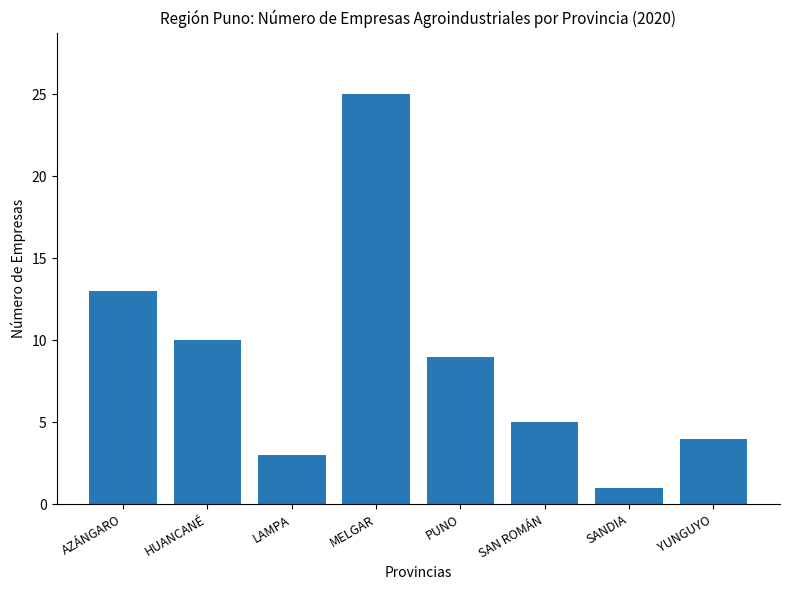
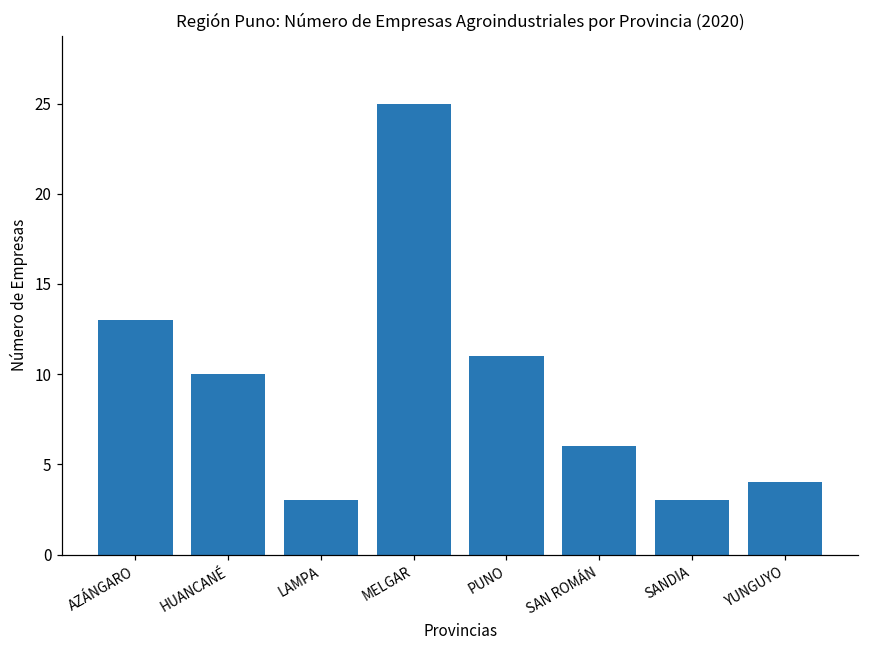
PUNO: 9 -> 11
SAN ROMÁN: 5 -> 6
SANDIA: 1 -> 3
